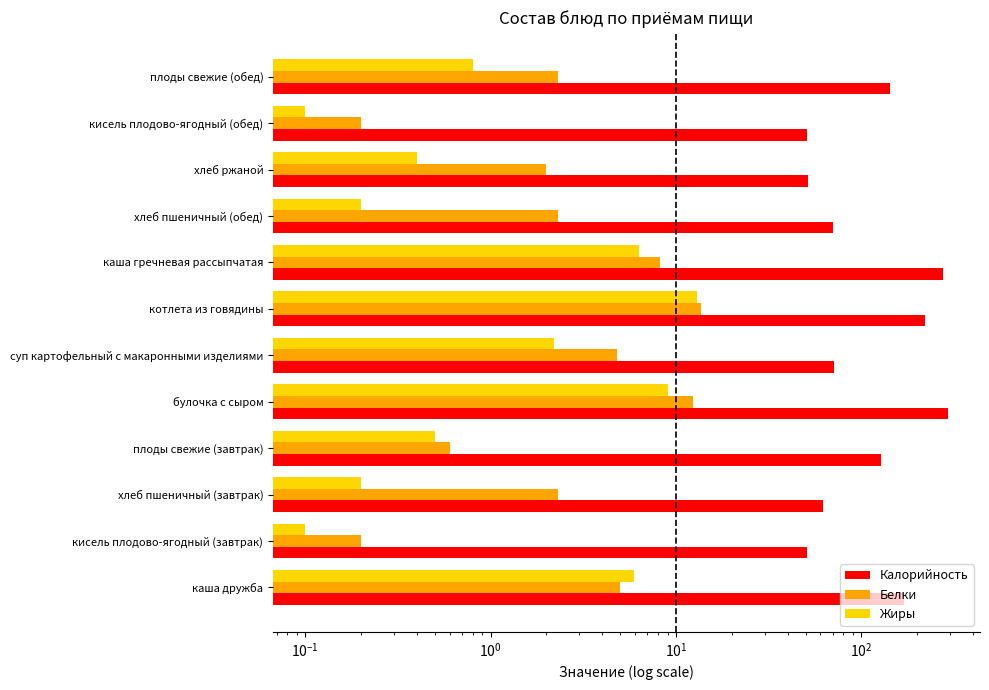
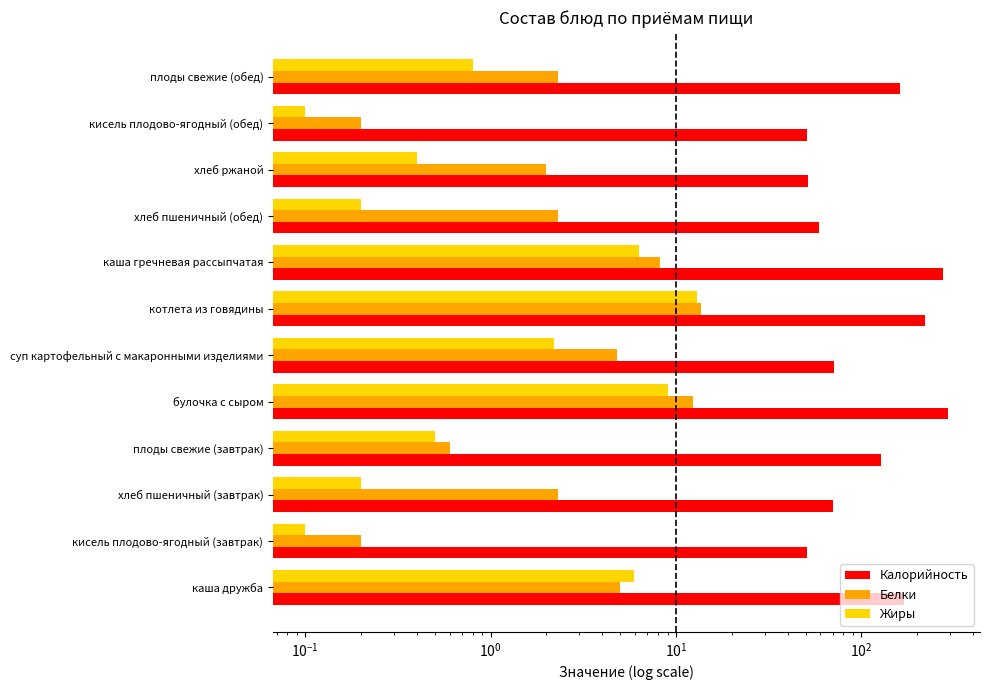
Калорийность, плоды свежие (обед): 140 -> 160
Калорийность, хлеб пшеничный (обед): 70 -> 59
Калорийность, хлеб пшеничный (завтрак): 62 -> 70
